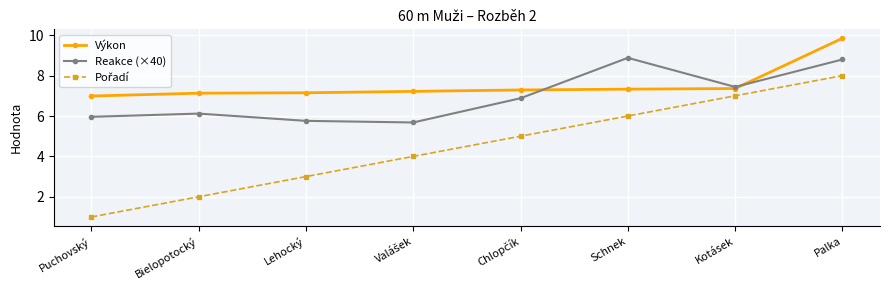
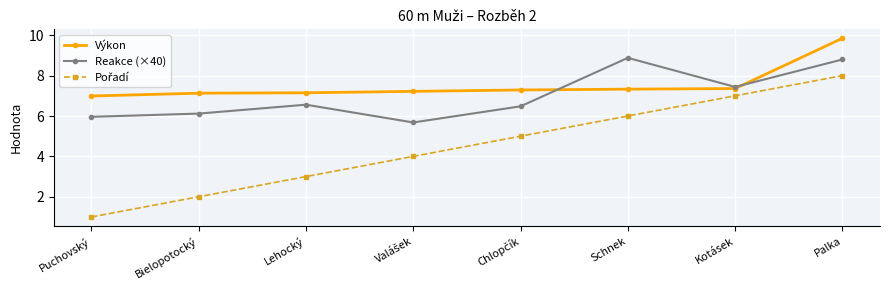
Reakce (×40), Lehocký: 5.8 -> 6.6
Reakce (×40), Chlopčík: 6.9 -> 6.5
